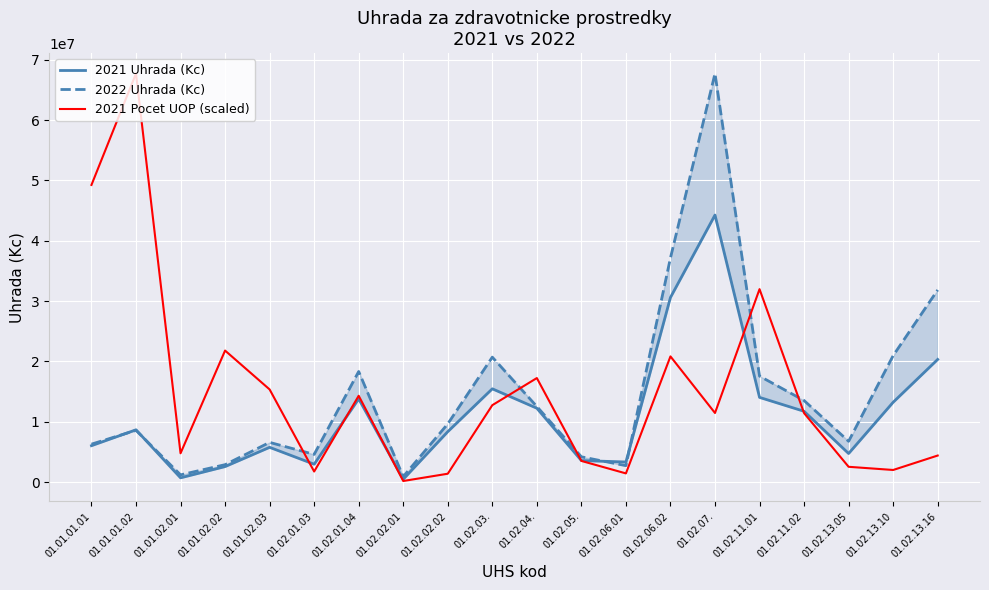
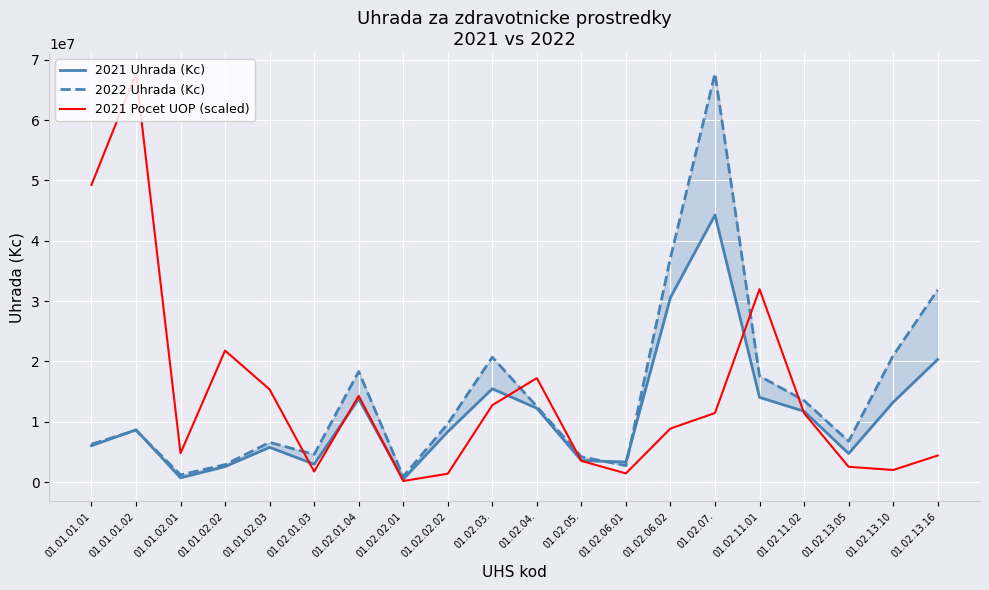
2021 Pocet UOP (scaled), 01.02.06.02: 21000000 -> 9000000
